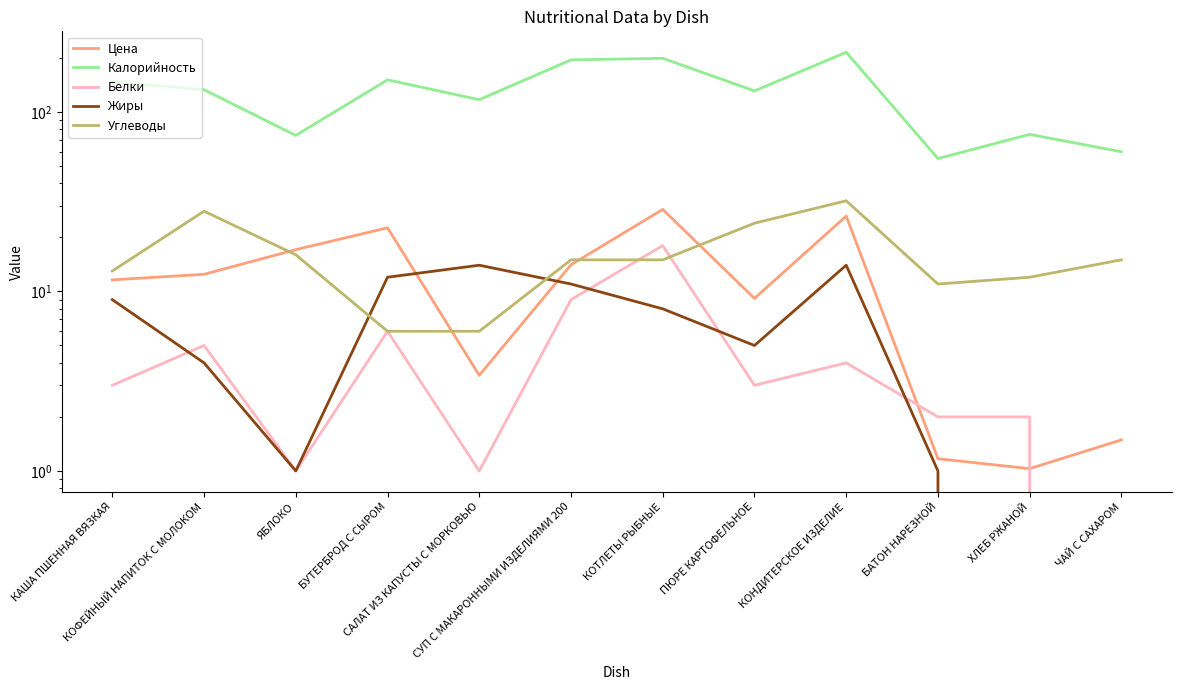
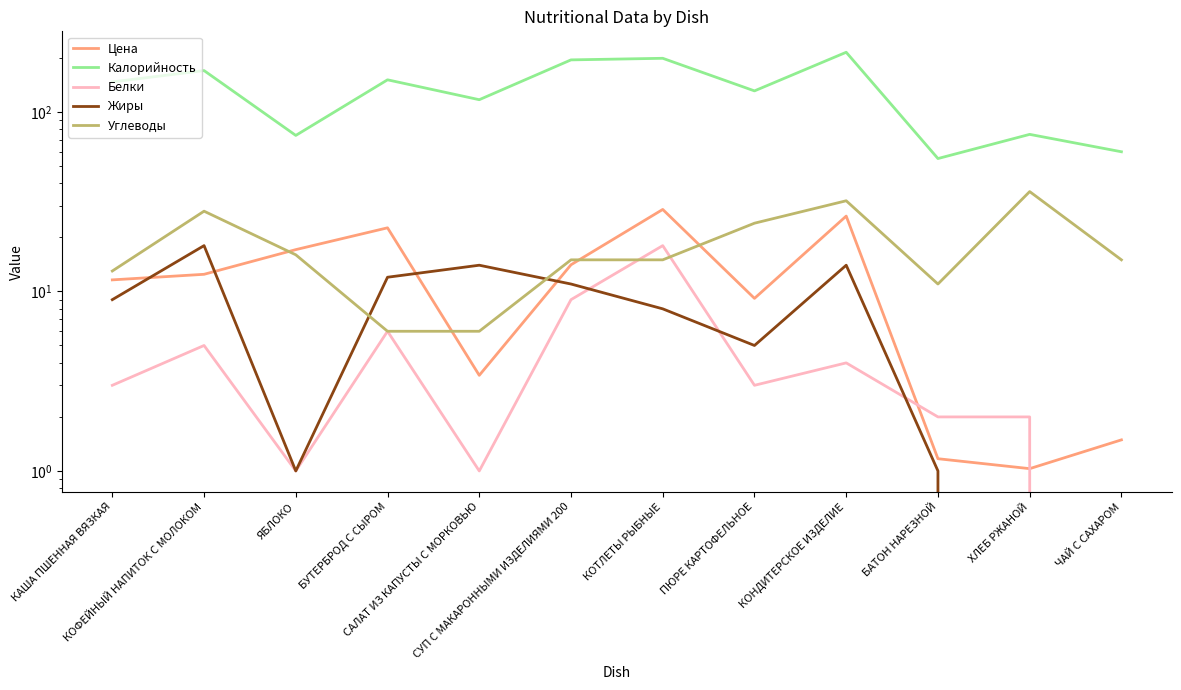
Калорийность, КОФЕЙНЫЙ НАПИТОК С МОЛОКОМ: 130 -> 170
Жиры, КОФЕЙНЫЙ НАПИТОК С МОЛОКОМ: 4 -> 18
Углеводы, ХЛЕБ РЖАНОЙ: 12 -> 36
